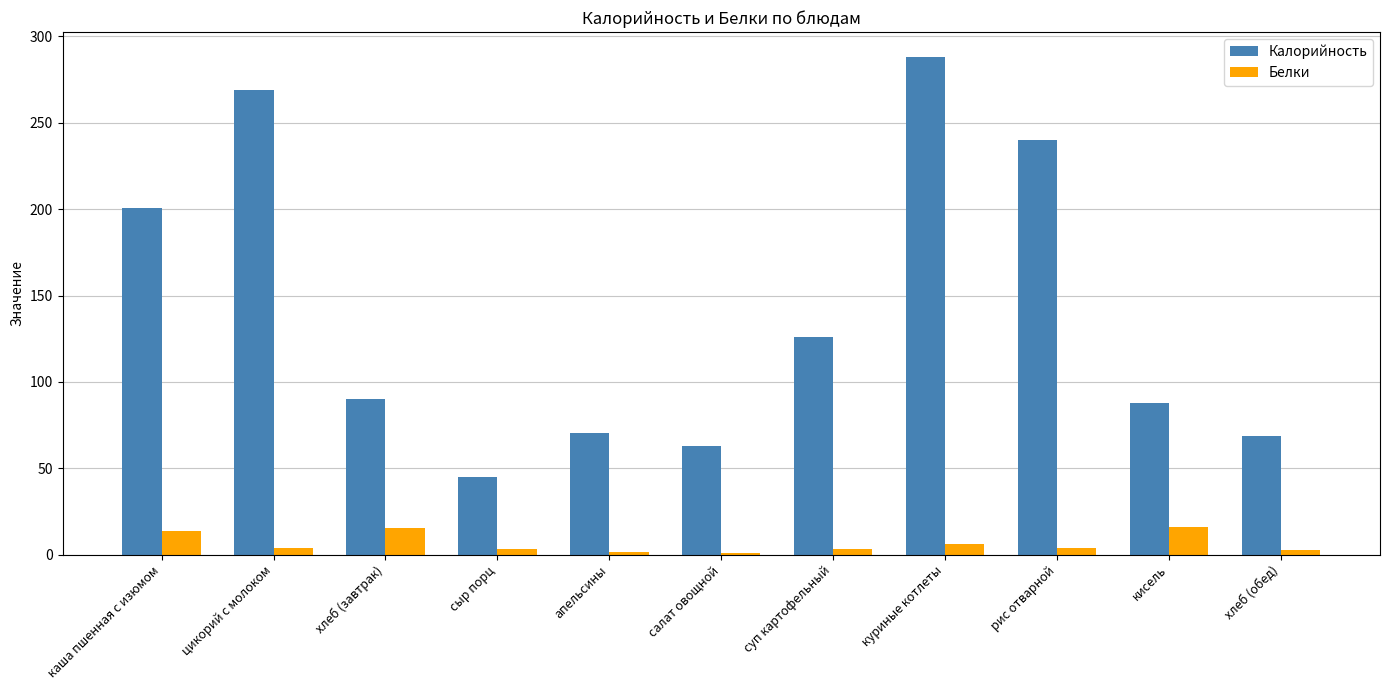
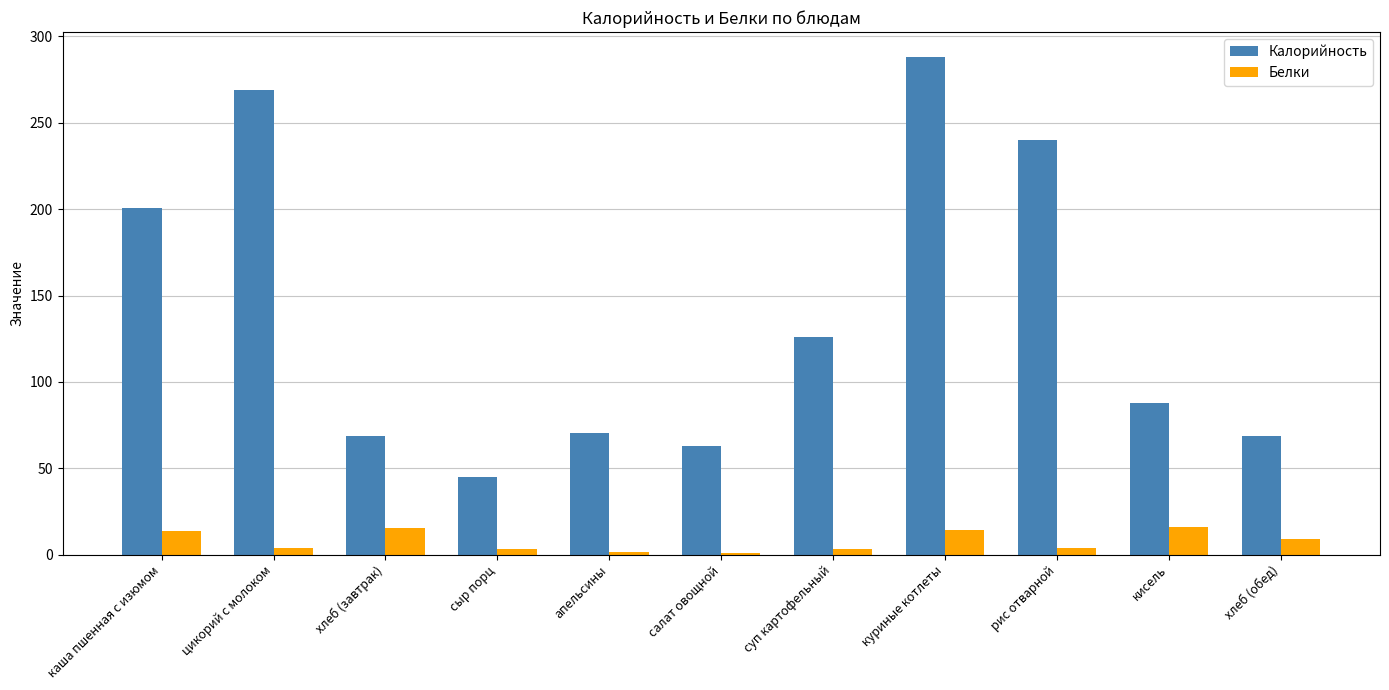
Калорийность, хлеб (завтрак): 90 -> 69
Белки, куриные котлеты: 6 -> 14
Белки, хлеб (обед): 3 -> 9
